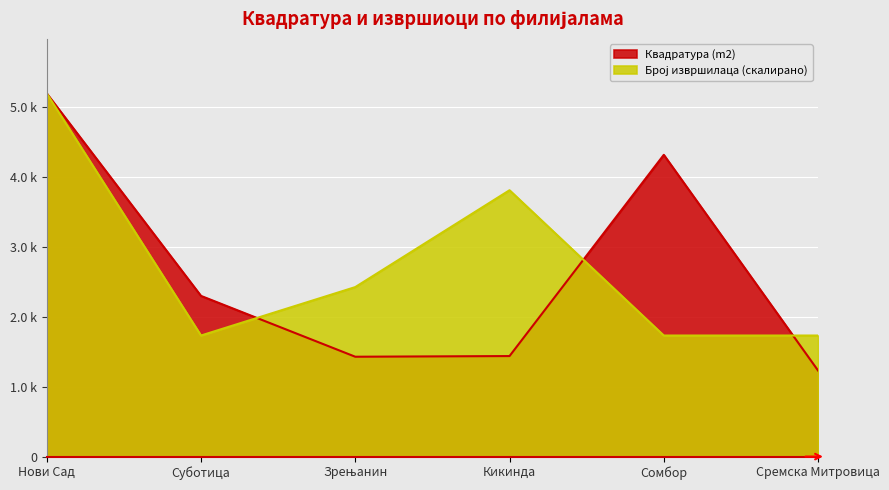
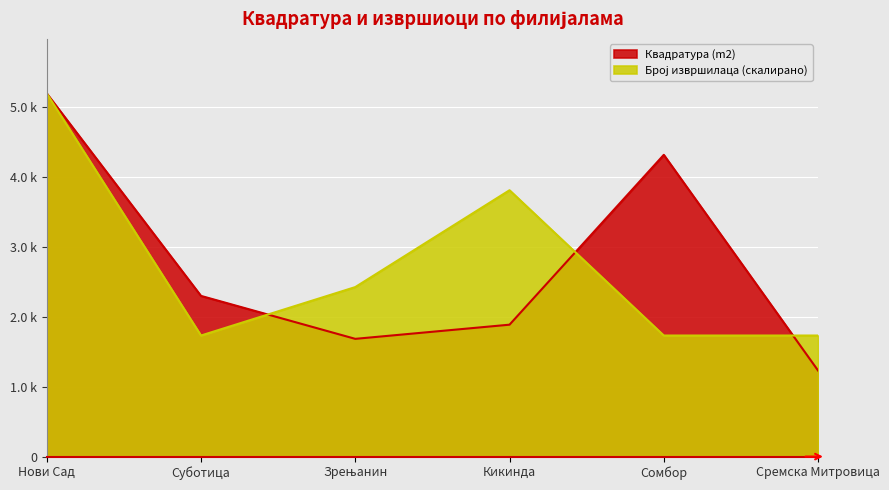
Квадратура (m2), Зрењанин: 1400 -> 1700
Квадратура (m2), Кикинда: 1400 -> 1900
